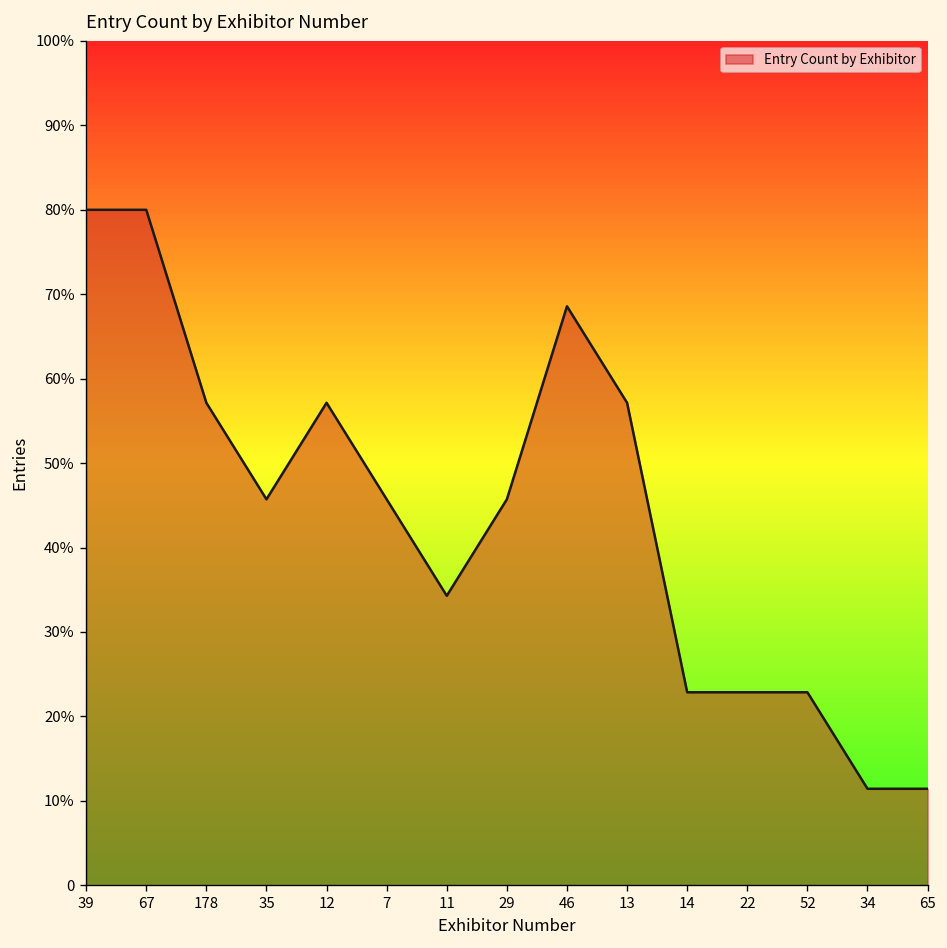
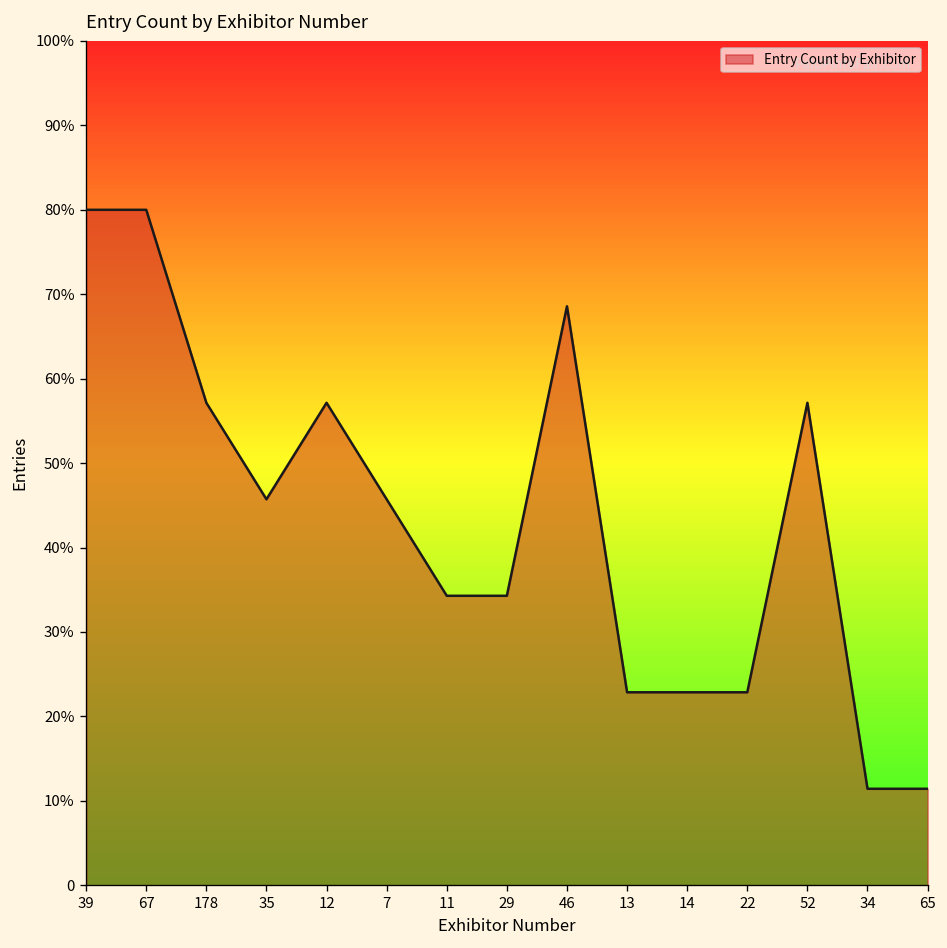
29: 46% -> 34%
13: 57% -> 23%
52: 23% -> 57%
